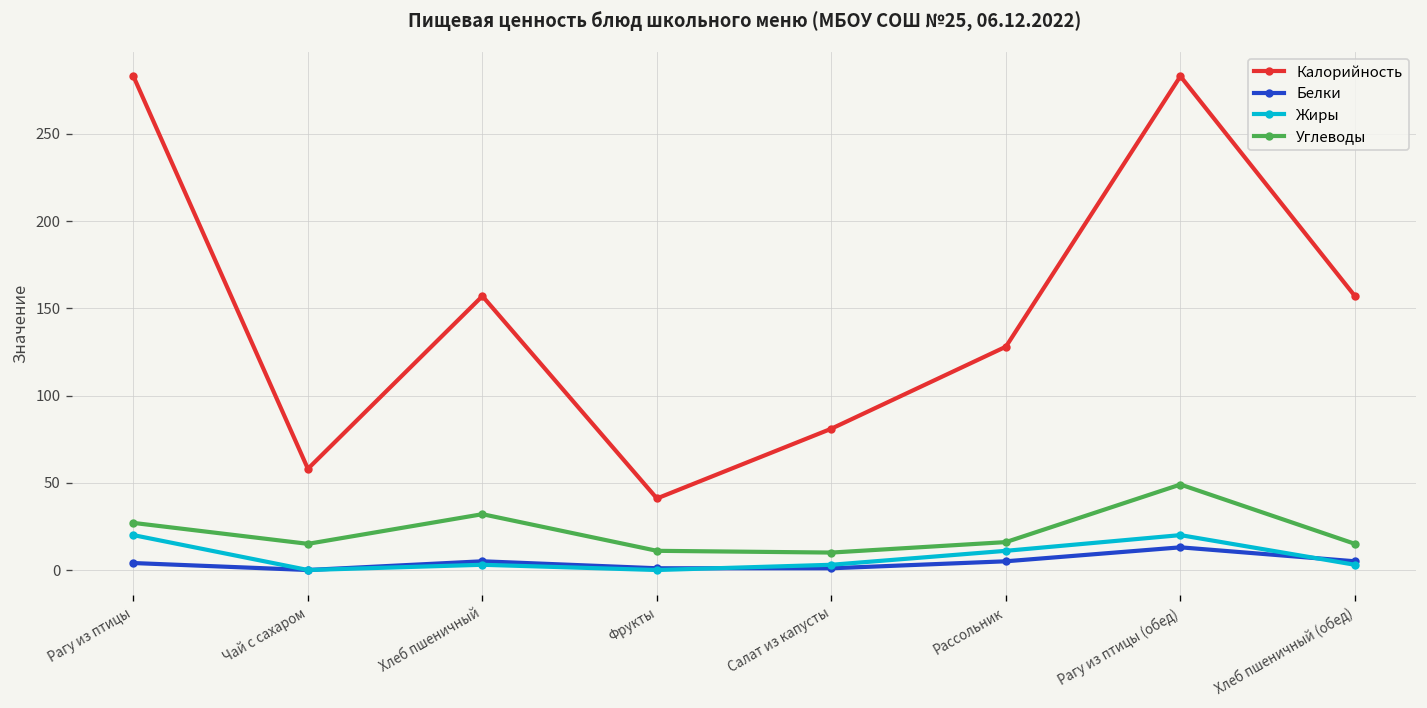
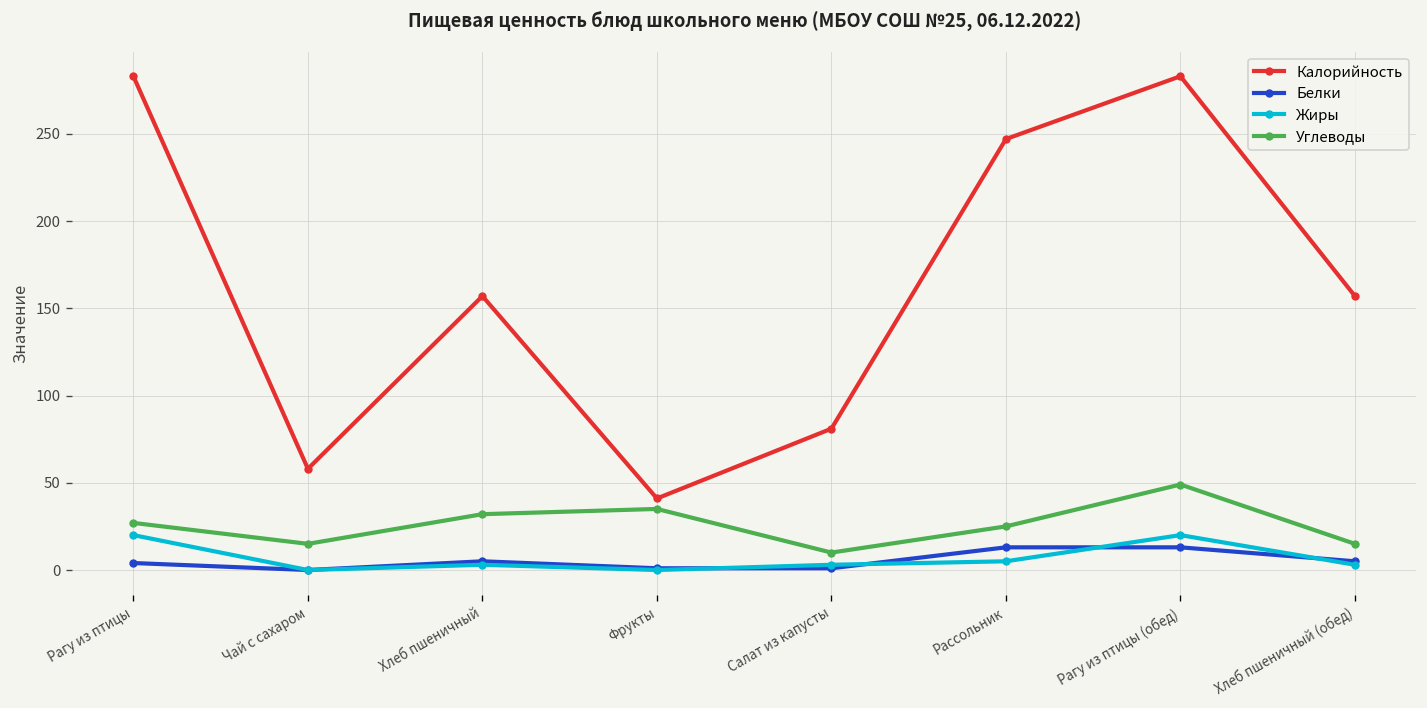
Углеводы, Фрукты: 11 -> 35
Калорийность, Рассольник: 128 -> 247
Белки, Рассольник: 5 -> 13
Жиры, Рассольник: 11 -> 5
Углеводы, Рассольник: 16 -> 25
